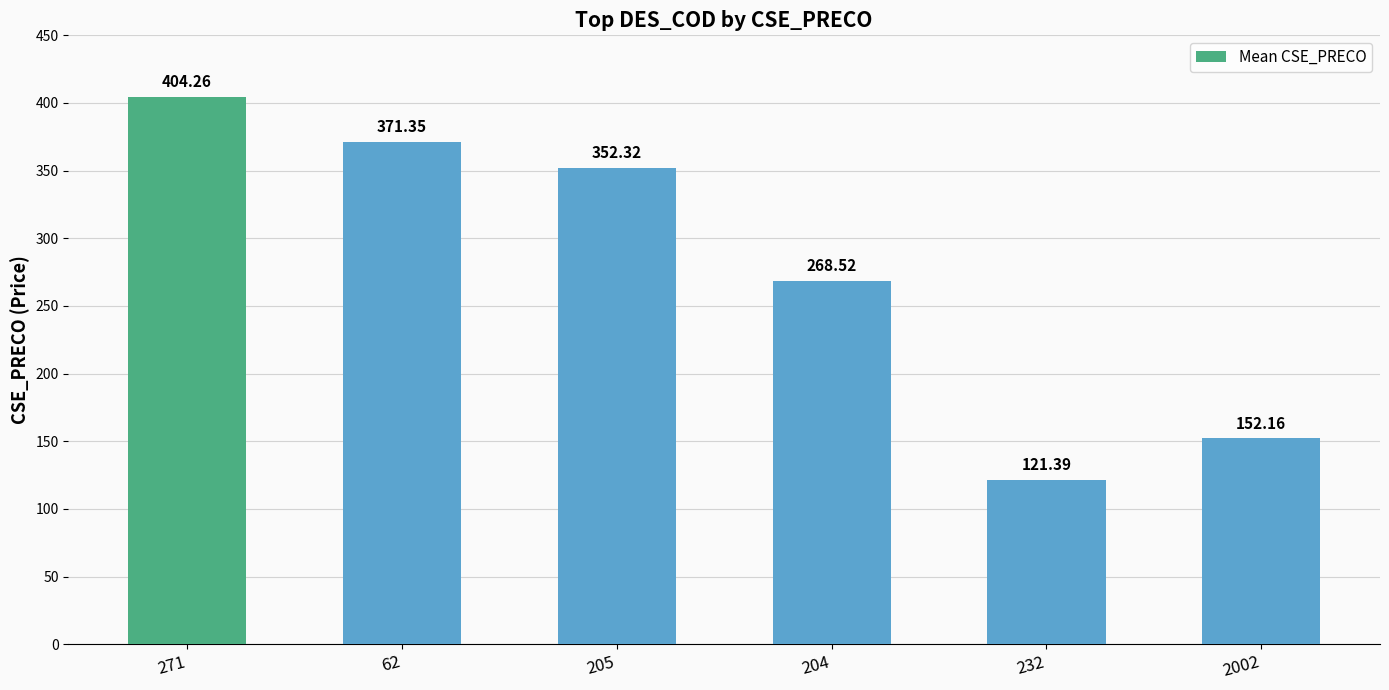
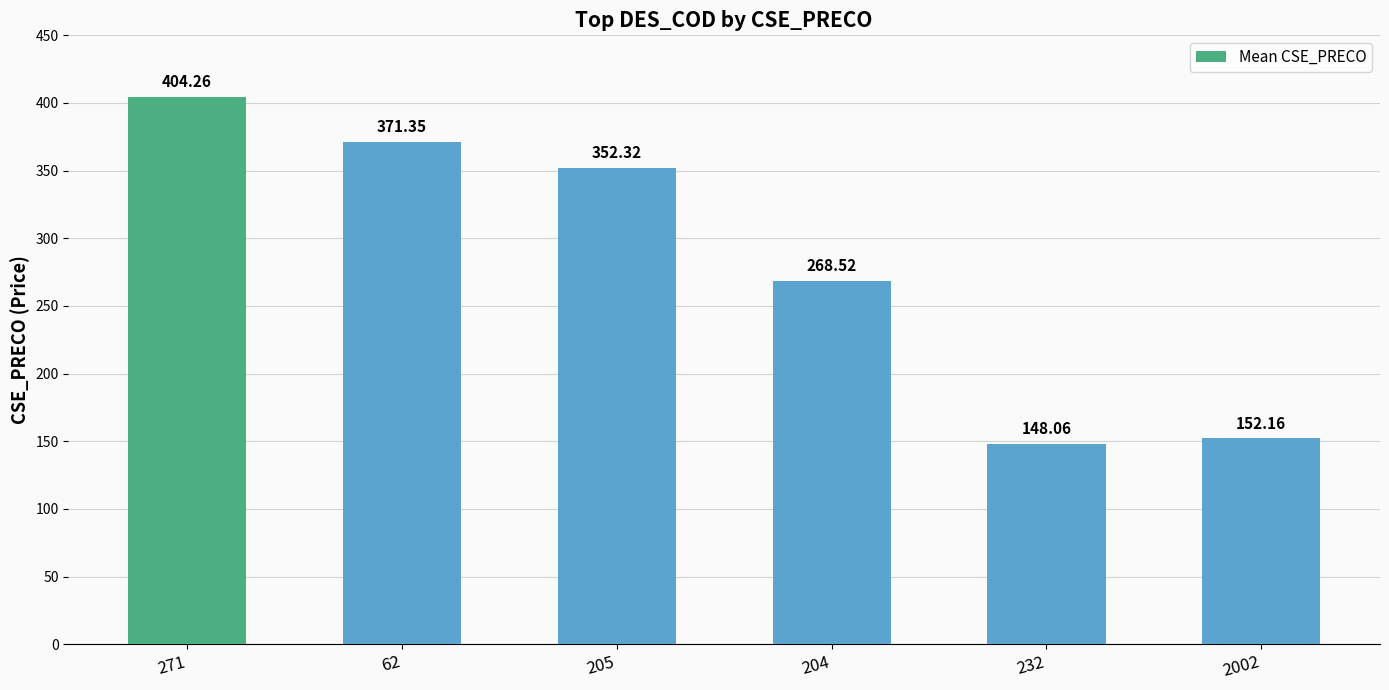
232: 121.39 -> 148.06
